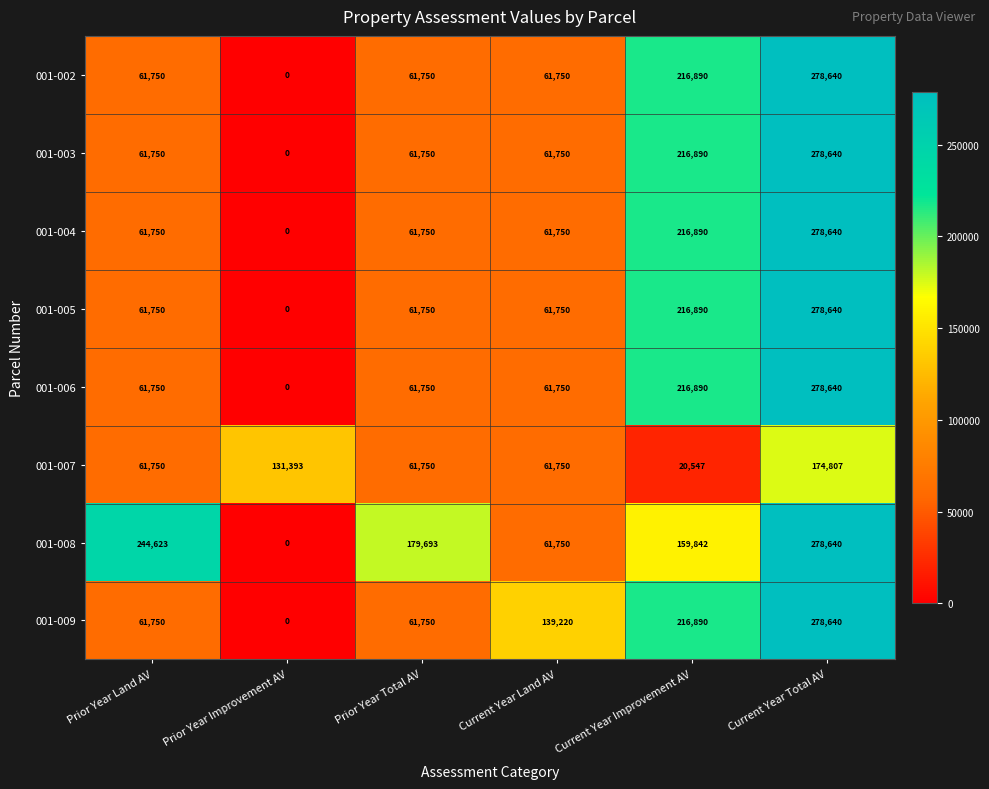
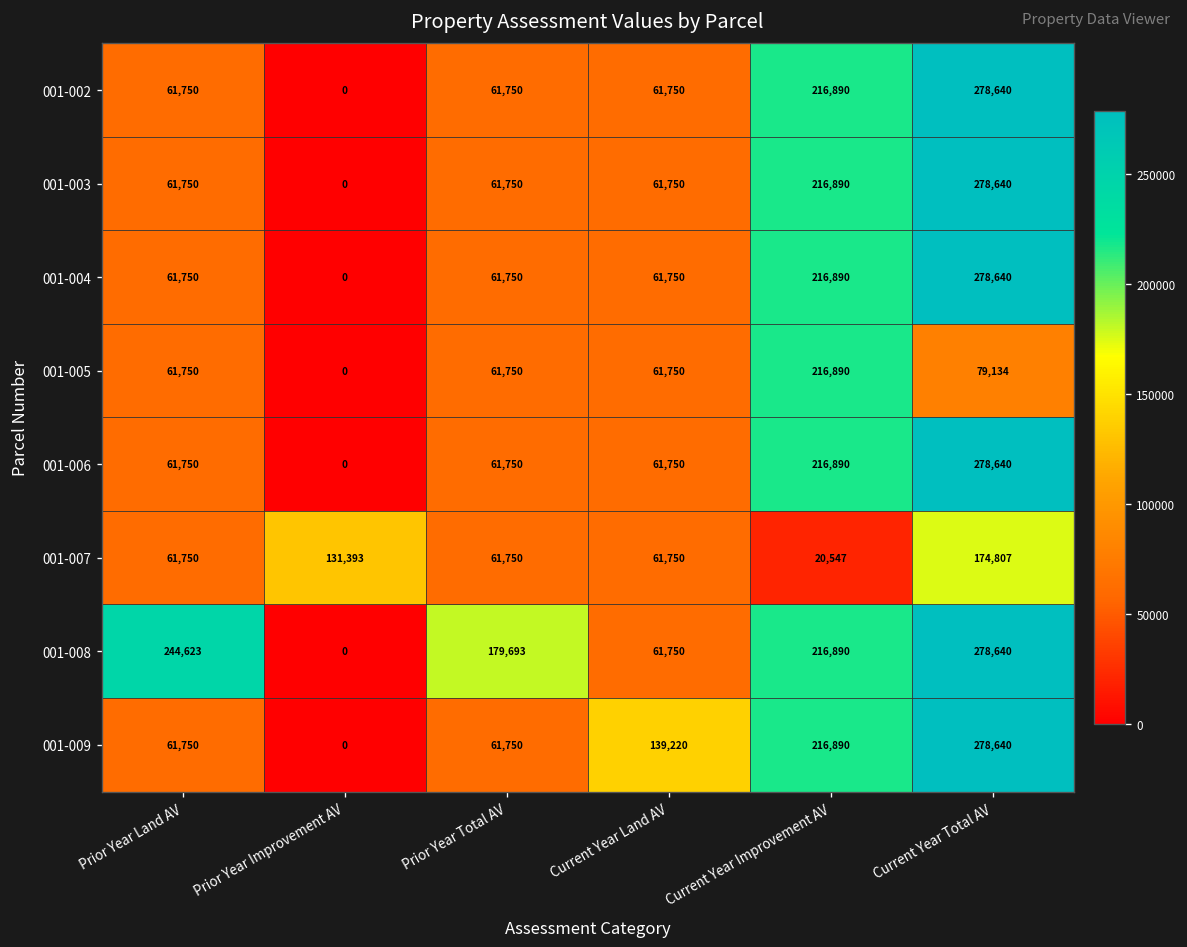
001-005, Current Year Total AV: 278,640 -> 79,134
001-008, Current Year Improvement AV: 159,842 -> 216,890
